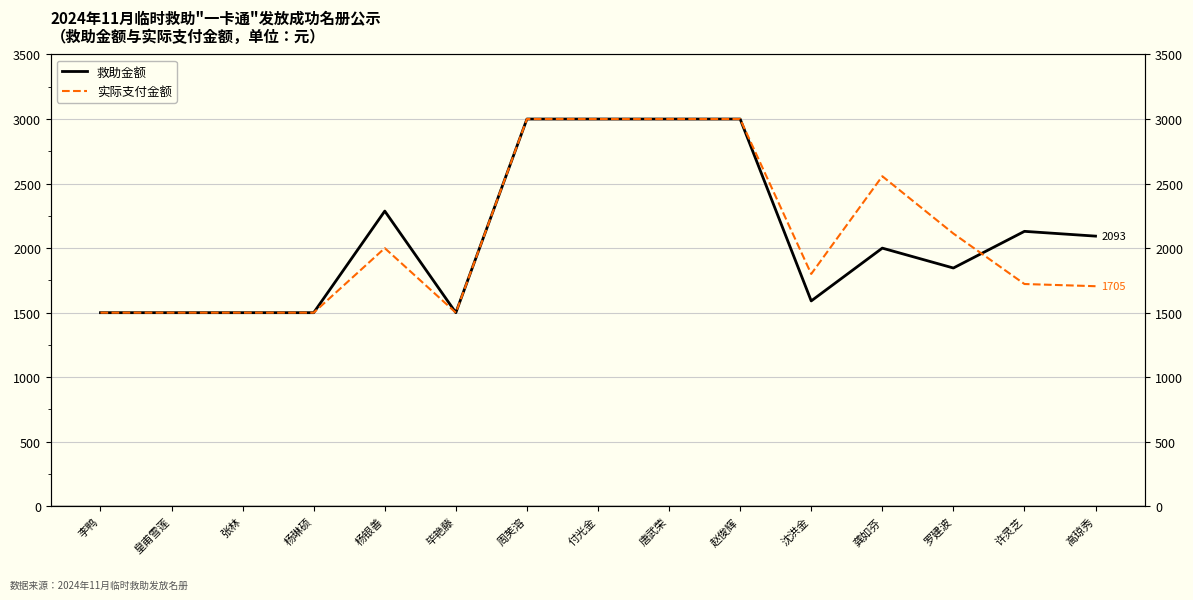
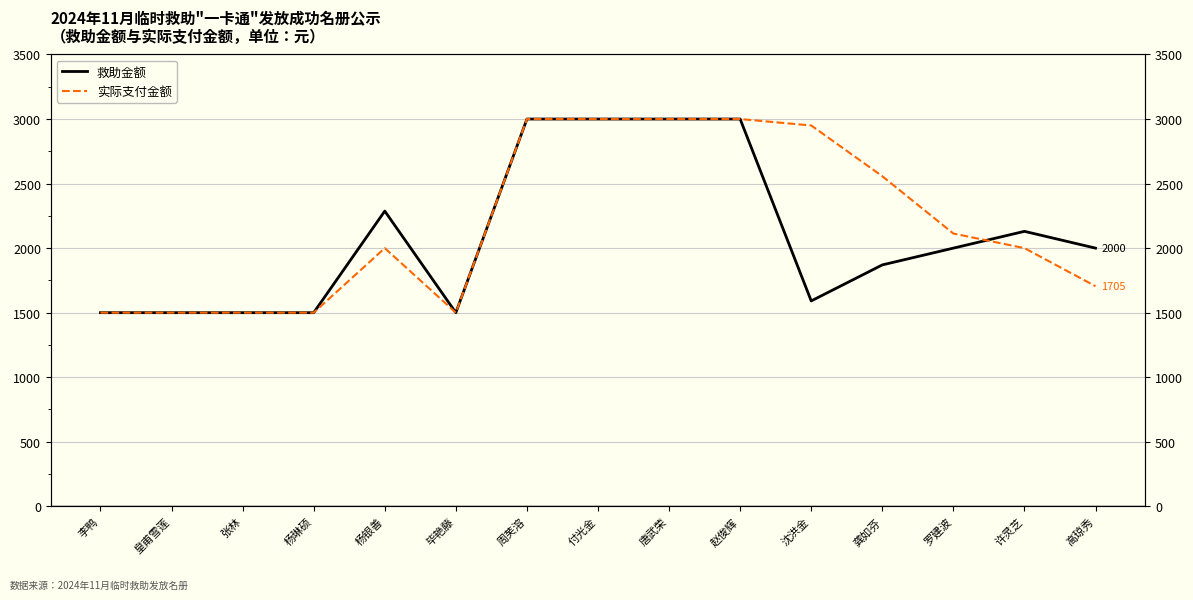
实际支付金额, 沈洪金: 1800 -> 2950
救助金额, 龚如芬: 2000 -> 1870
救助金额, 罗建波: 1850 -> 2000
实际支付金额, 许灵芝: 1720 -> 2000
救助金额, 高琼秀: 2093 -> 2000
